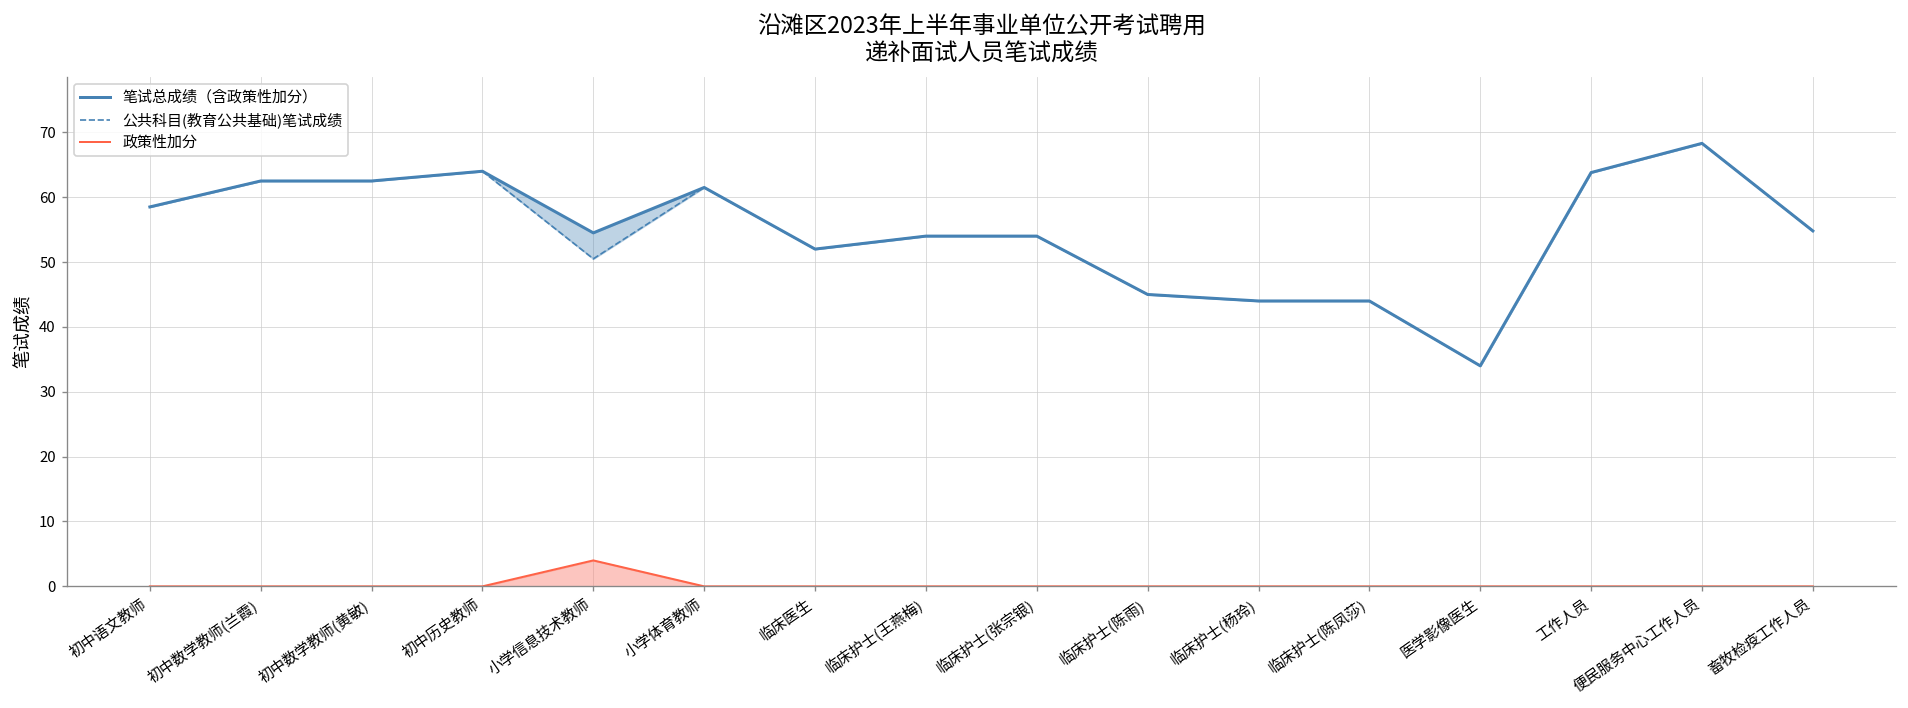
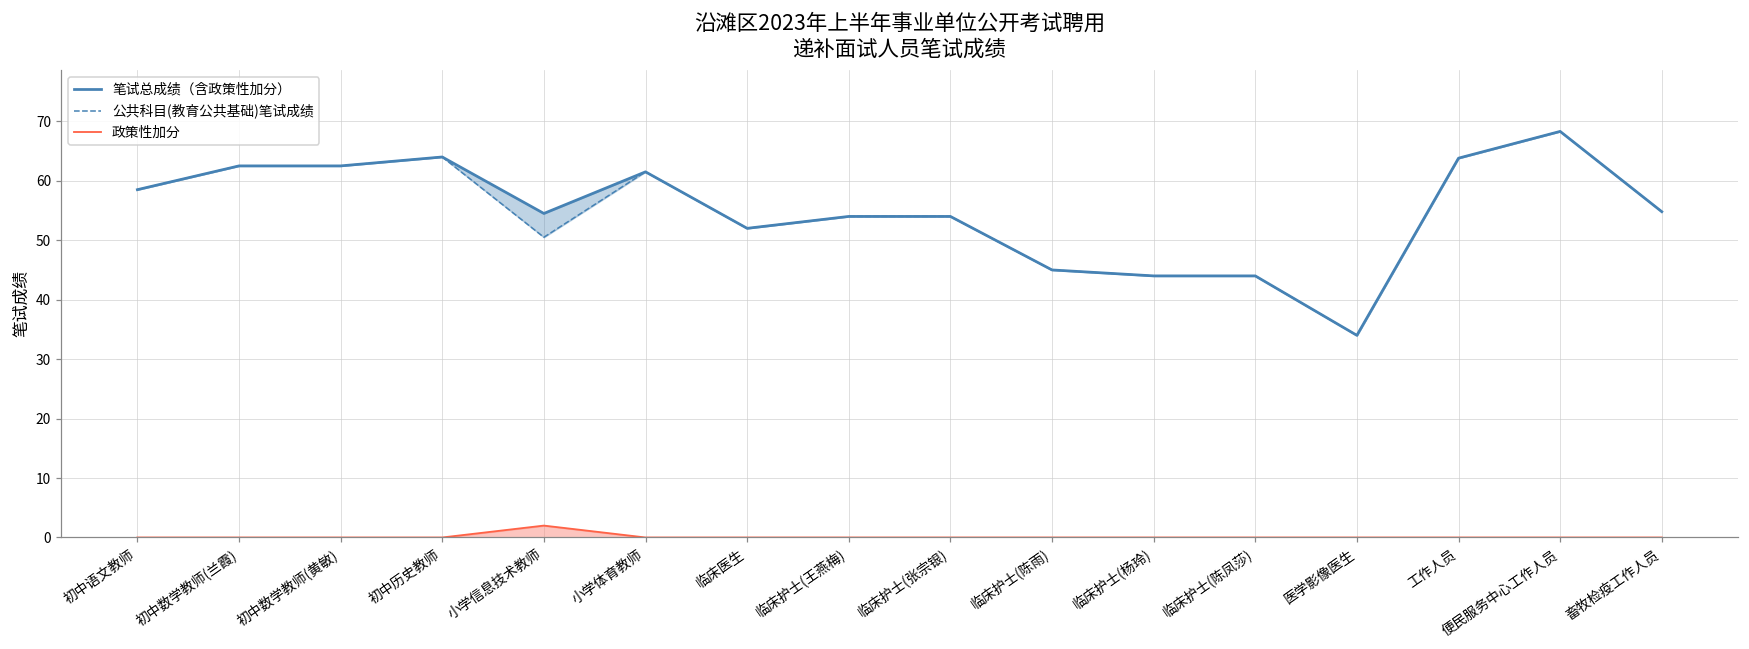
政策性加分, 小学信息技术教师: 4 -> 2
